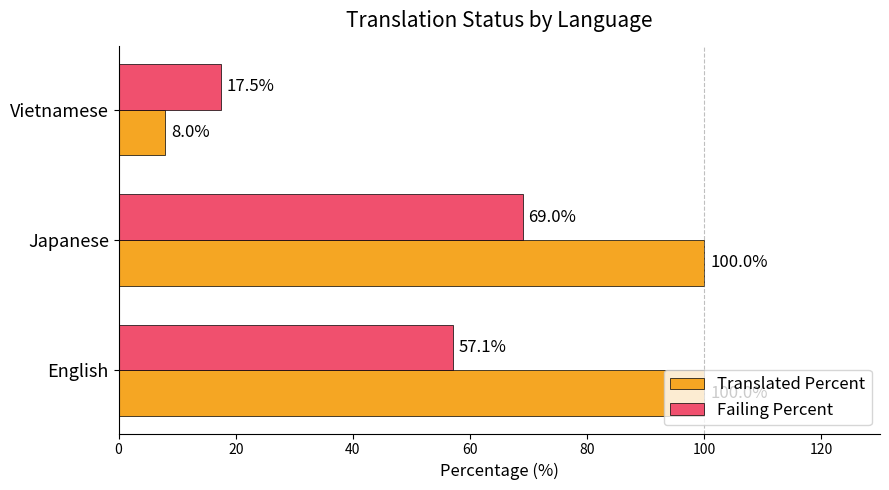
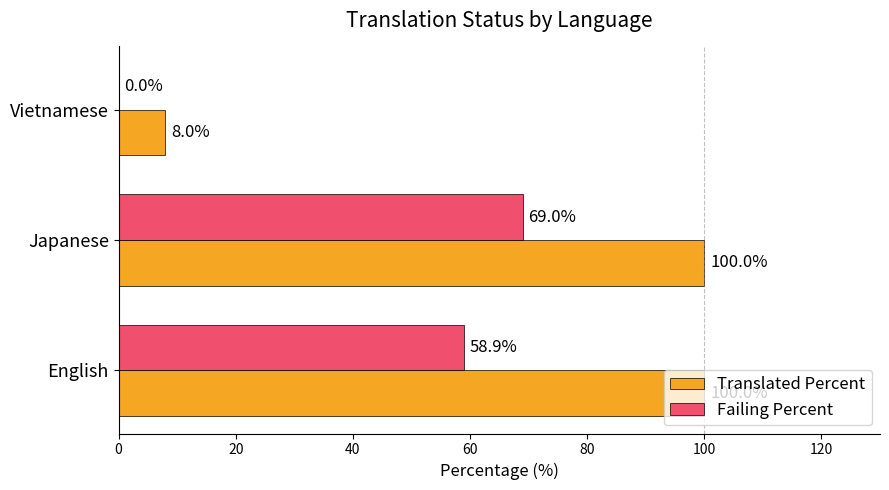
Failing Percent, Vietnamese: 17.5% -> 0.0%
Failing Percent, English: 57.1% -> 58.9%
